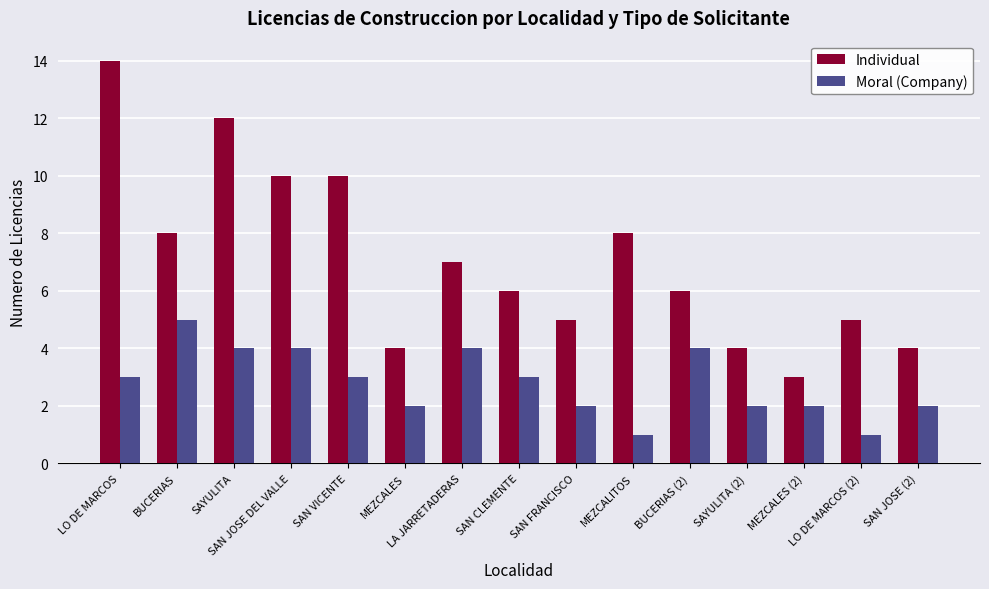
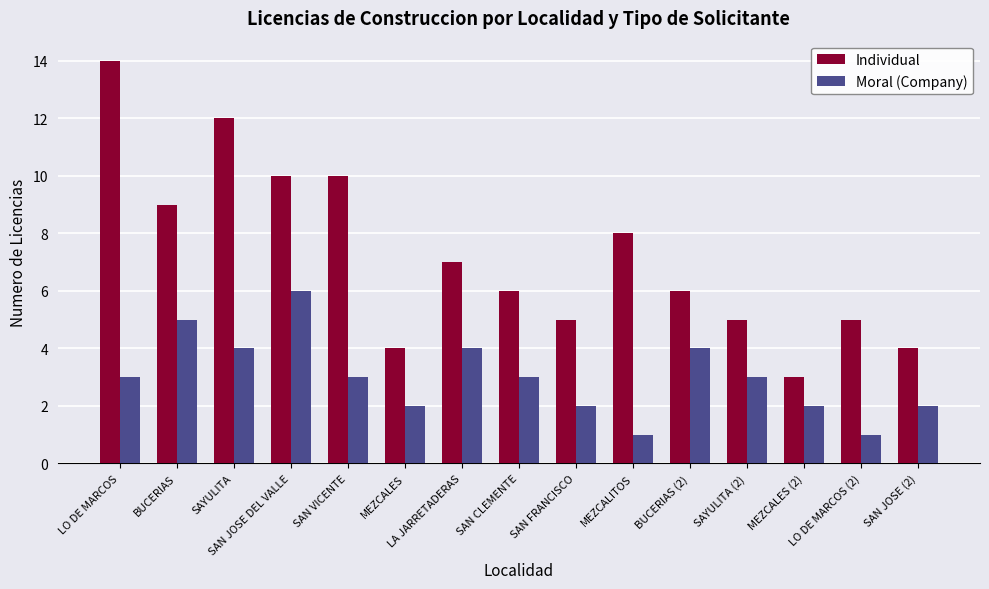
Individual, BUCERIAS: 8 -> 9
Moral (Company), SAN JOSE DEL VALLE: 4 -> 6
Individual, SAYULITA (2): 4 -> 5
Moral (Company), SAYULITA (2): 2 -> 3
